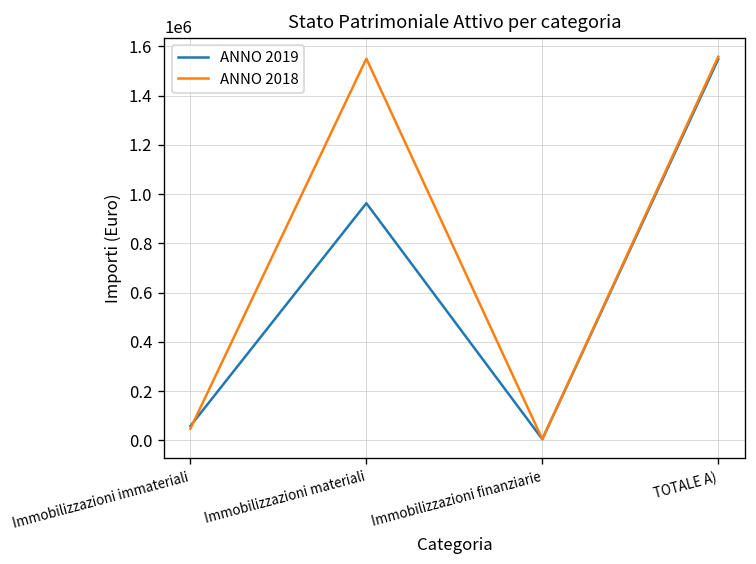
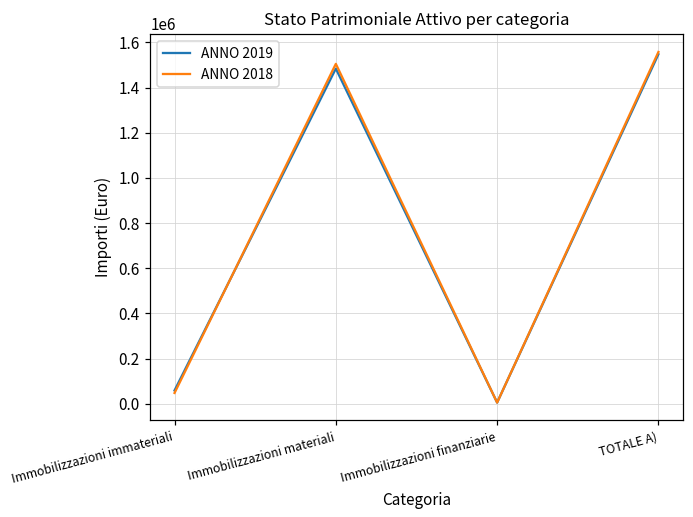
ANNO 2019, Immobilizzazioni materiali: 960000 -> 1480000
ANNO 2018, Immobilizzazioni materiali: 1550000 -> 1510000
